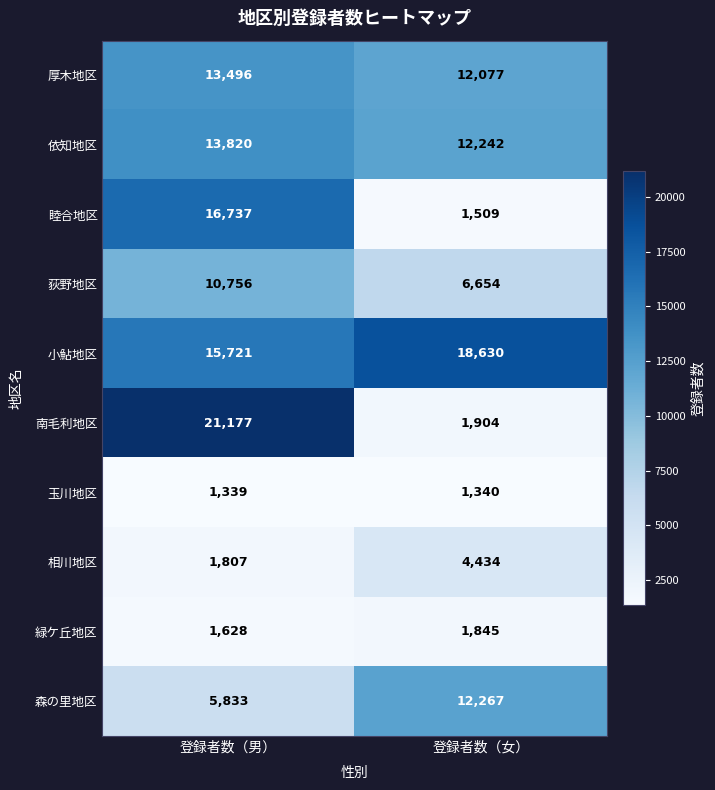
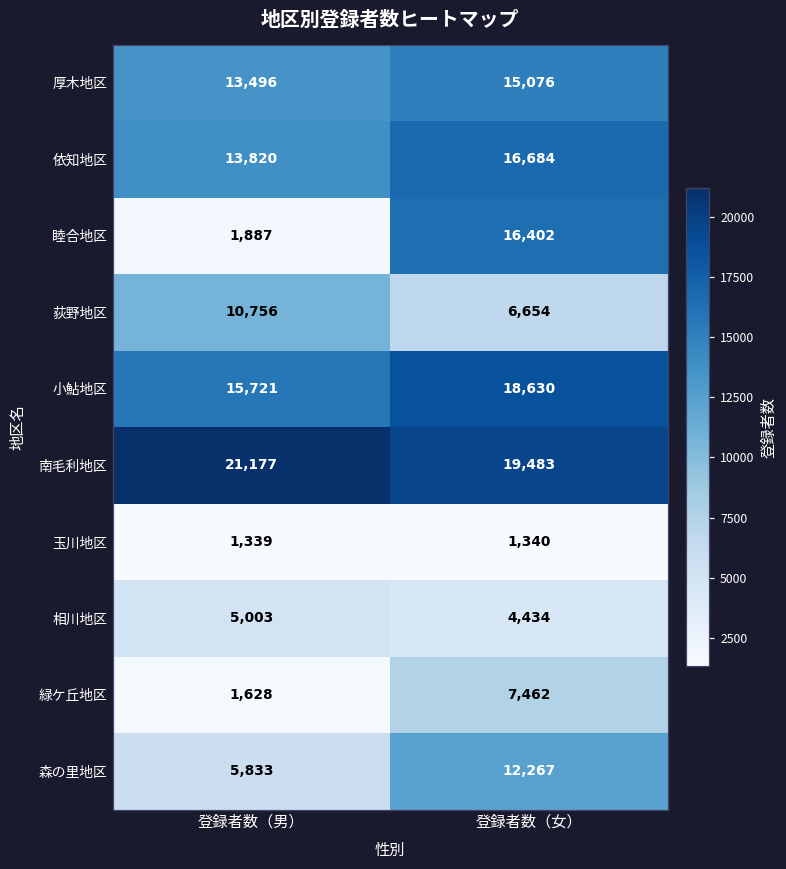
厚木地区, 登録者数（女）: 12,077 -> 15,076
依知地区, 登録者数（女）: 12,242 -> 16,684
睦合地区, 登録者数（男）: 16,737 -> 1,887
睦合地区, 登録者数（女）: 1,509 -> 16,402
南毛利地区, 登録者数（女）: 1,904 -> 19,483
相川地区, 登録者数（男）: 1,807 -> 5,003
緑ケ丘地区, 登録者数（女）: 1,845 -> 7,462
